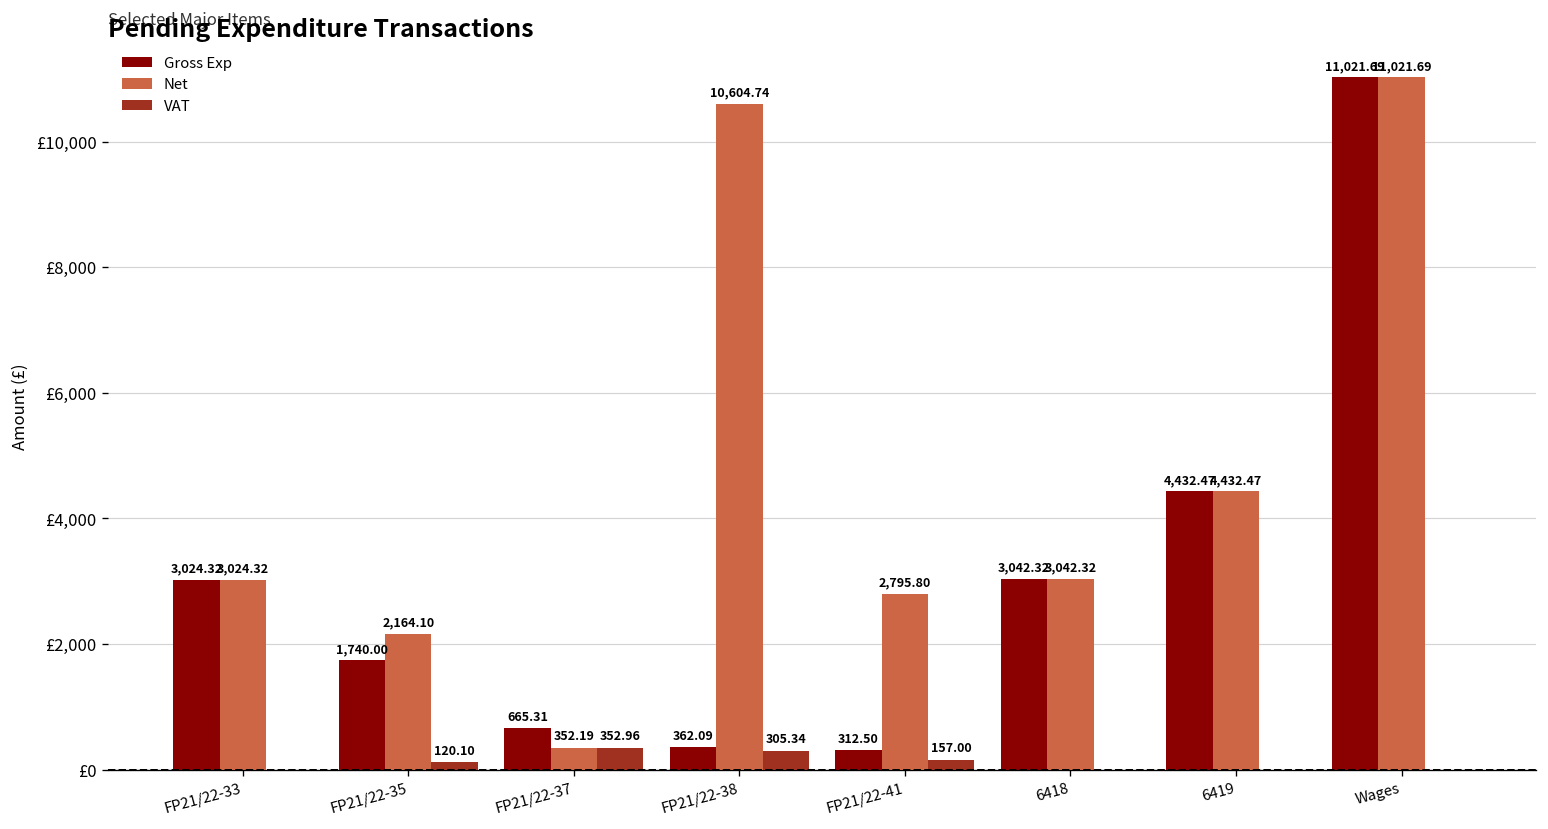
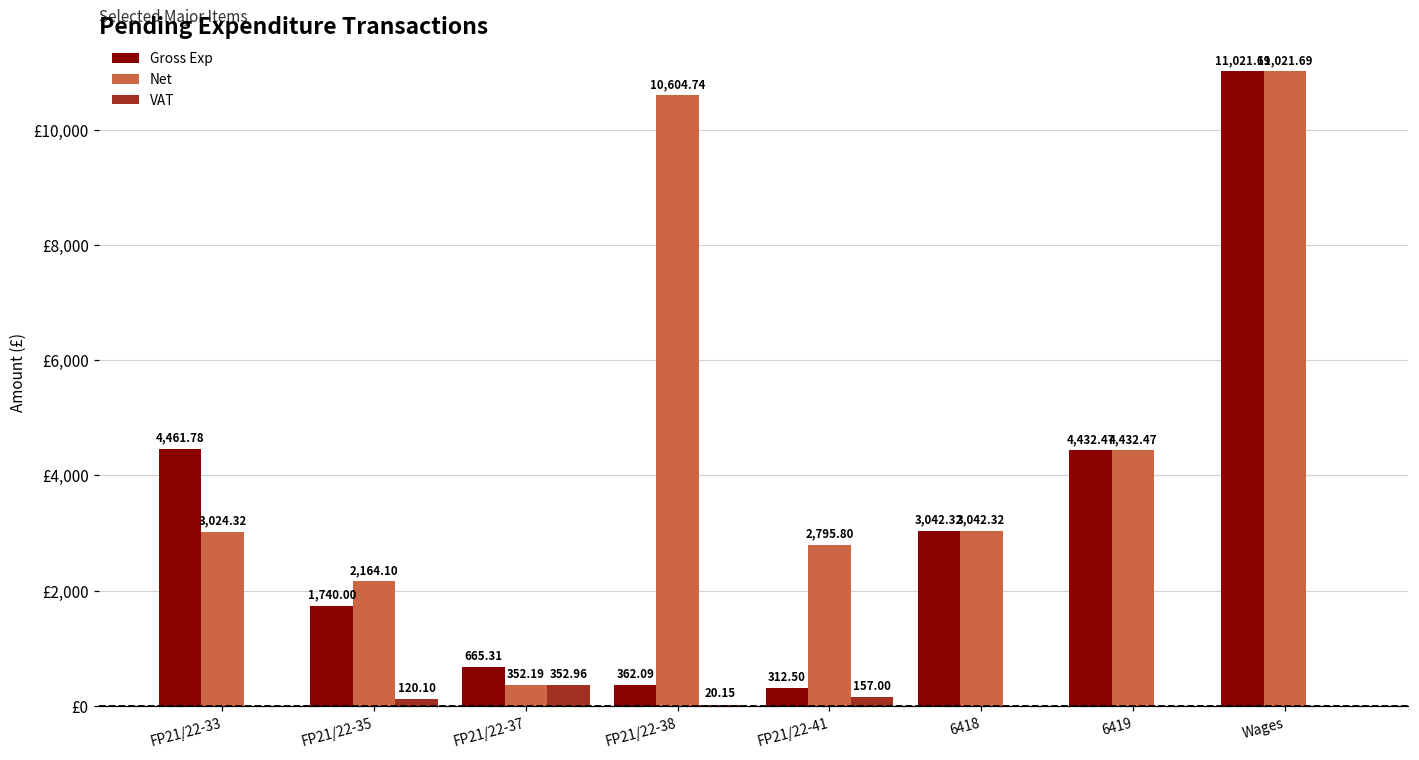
Gross Exp, FP21/22-33: 3,024.32 -> 4,461.78
VAT, FP21/22-38: 305.34 -> 20.15
